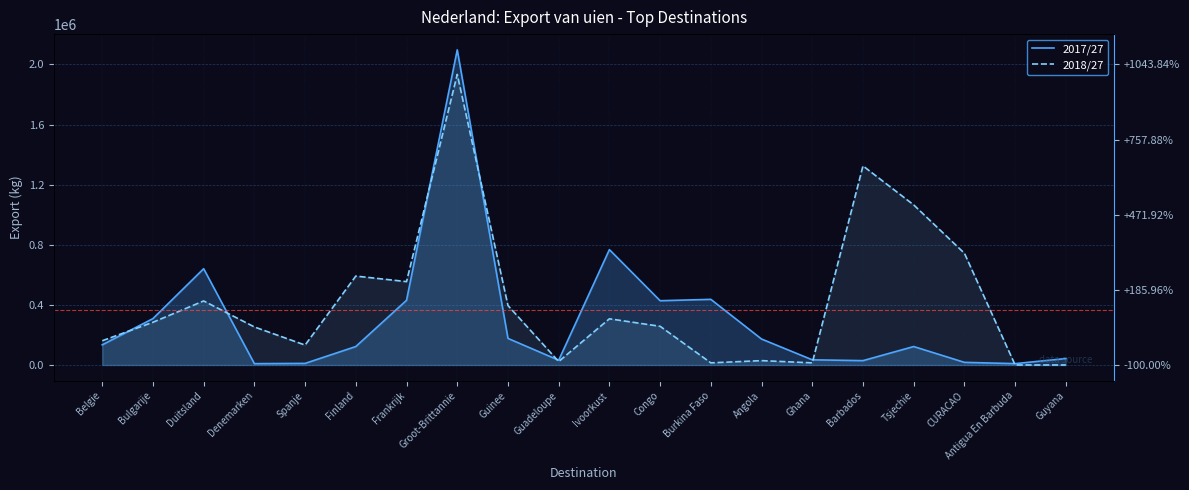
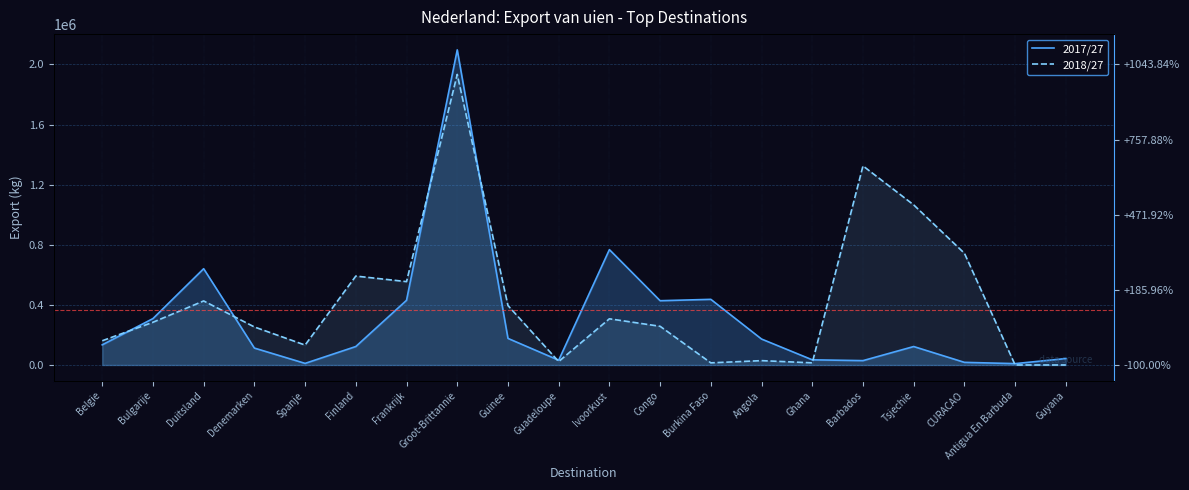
2017/27, Denemarken: 10000 -> 110000
